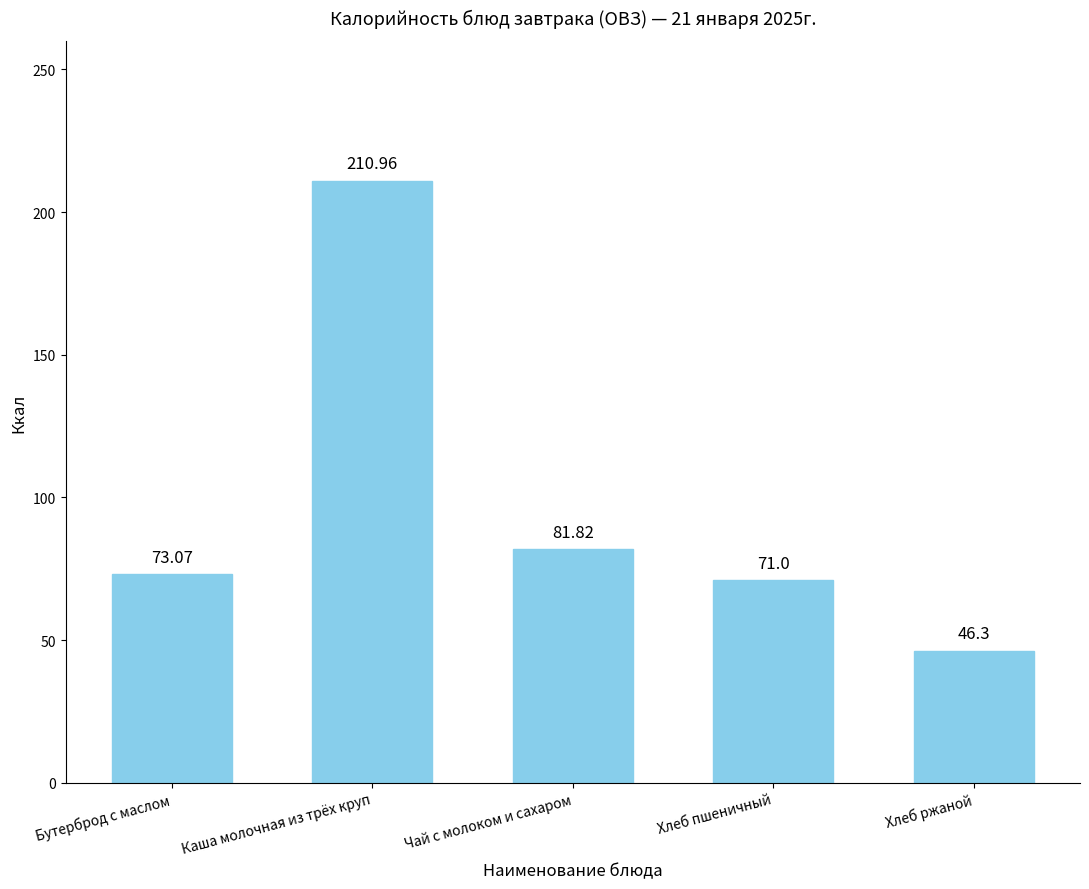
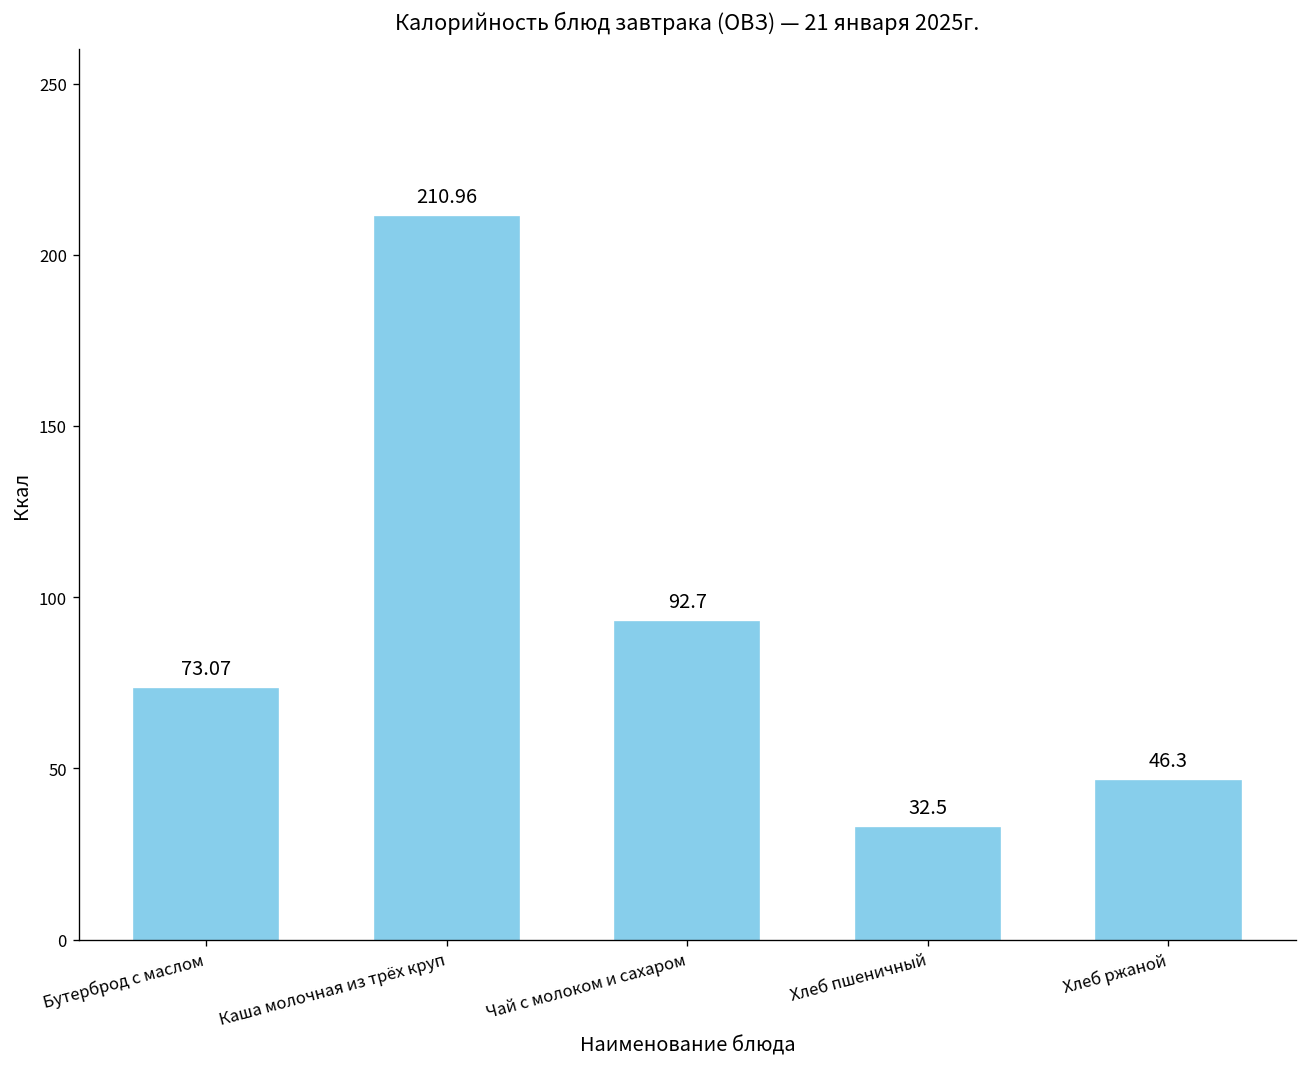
Чай с молоком и сахаром: 81.82 -> 92.7
Хлеб пшеничный: 71.0 -> 32.5
